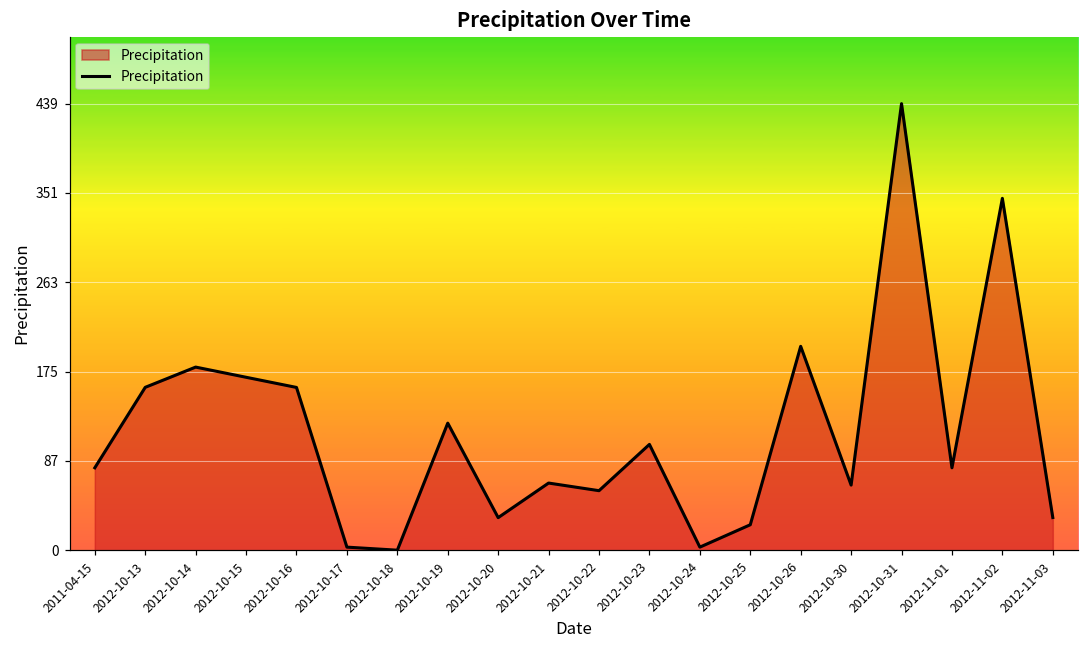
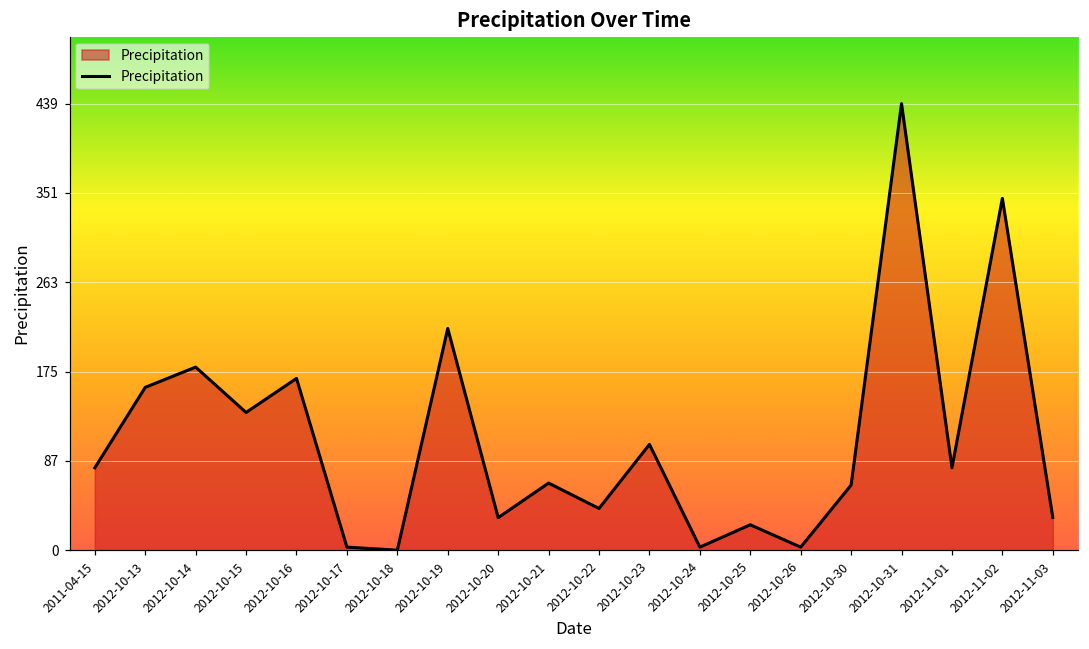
2012-10-15: 170 -> 140
2012-10-16: 160 -> 170
2012-10-19: 120 -> 220
2012-10-22: 60 -> 40
2012-10-26: 200 -> 0
